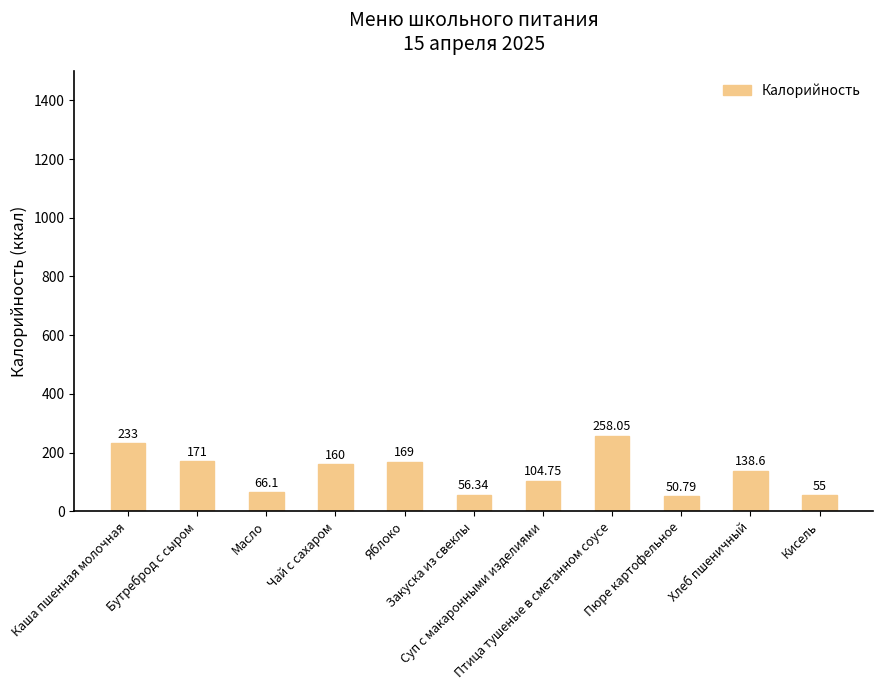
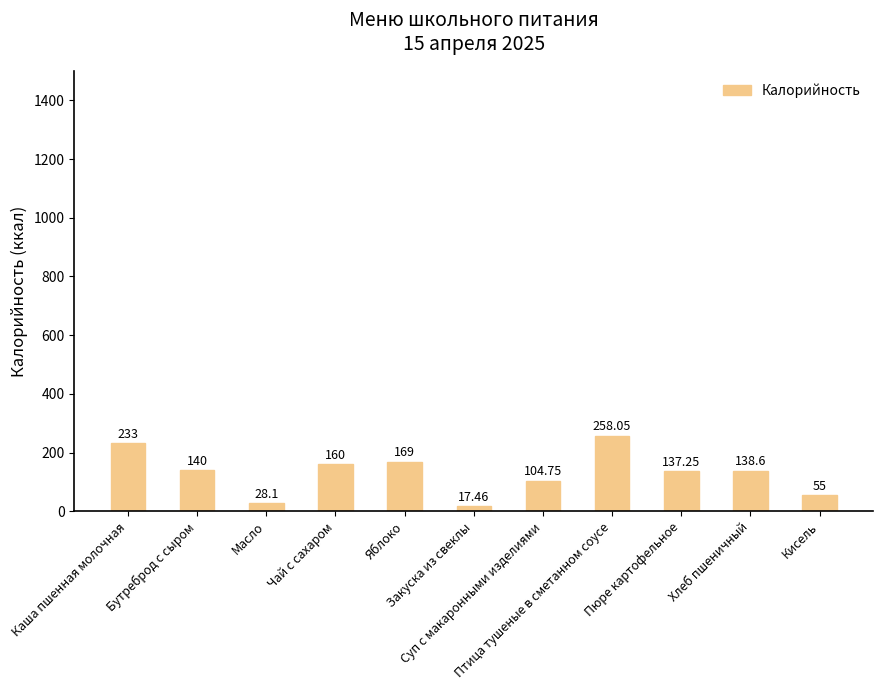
Бутреброд с сыром: 171 -> 140
Масло: 66.1 -> 28.1
Закуска из свеклы: 56.34 -> 17.46
Пюре картофельное: 50.79 -> 137.25
